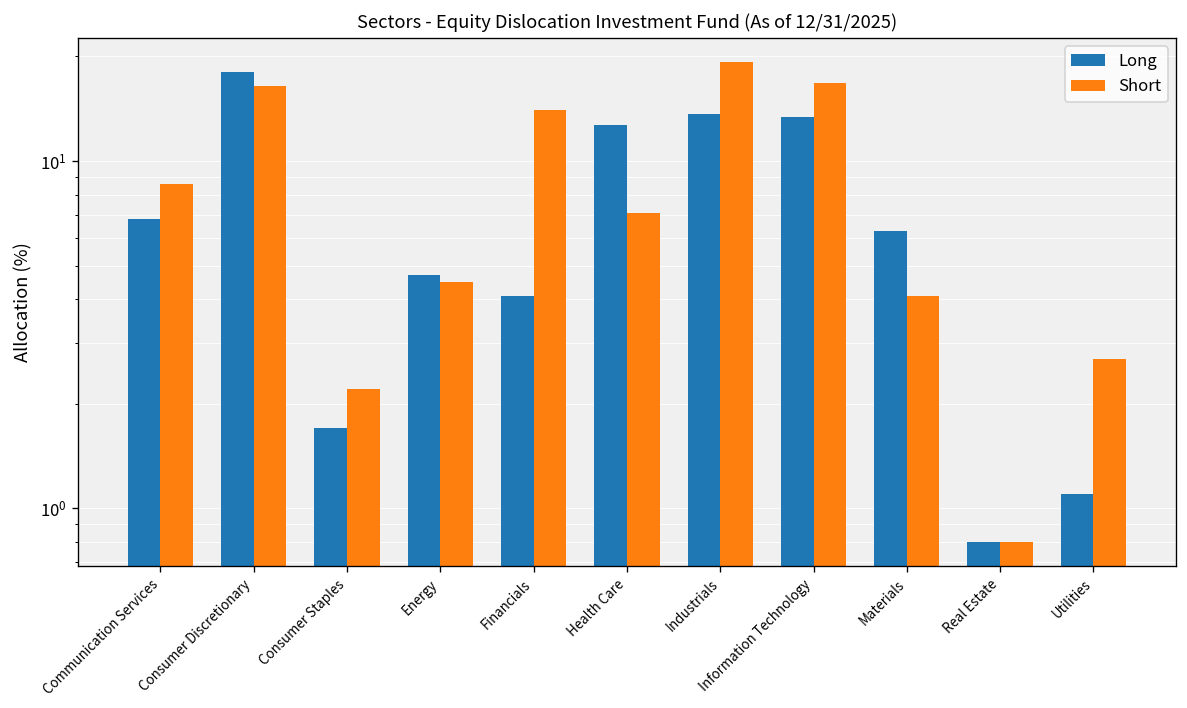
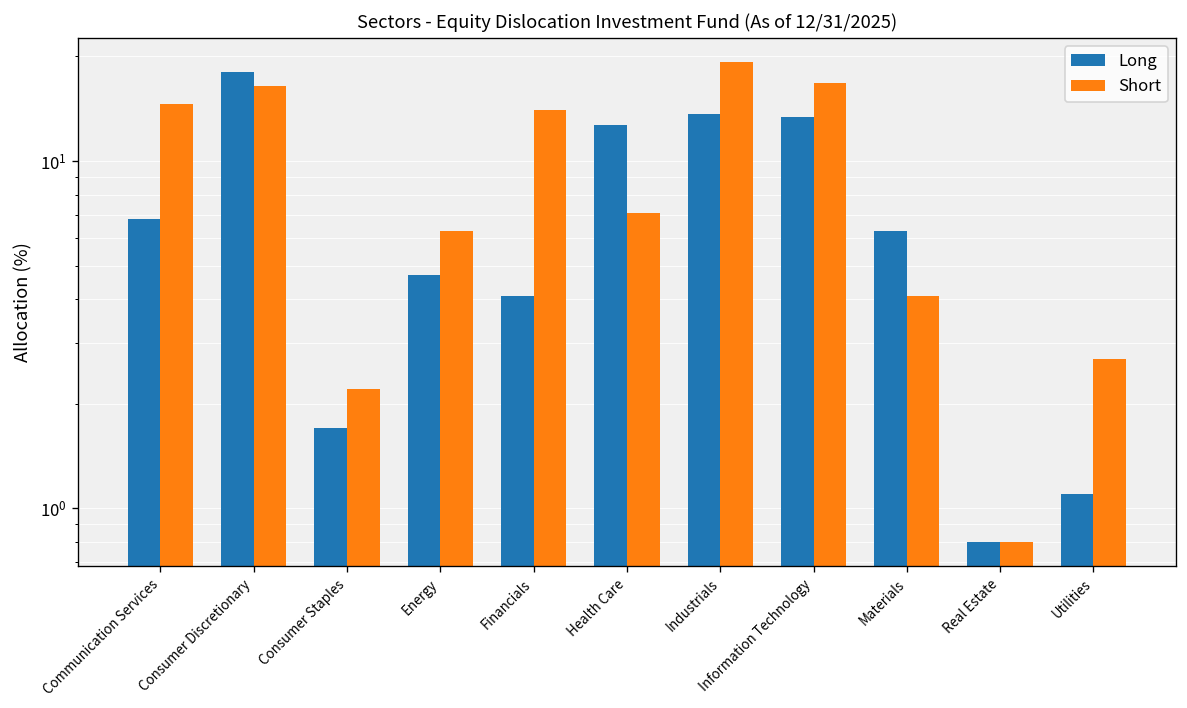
Short, Communication Services: 8.6 -> 15
Short, Energy: 4.5 -> 6.3
